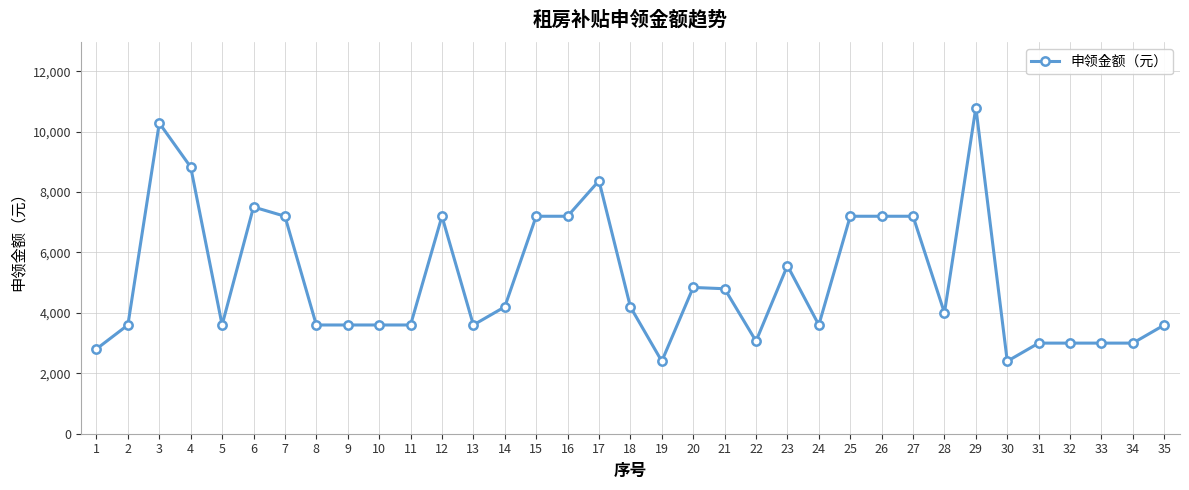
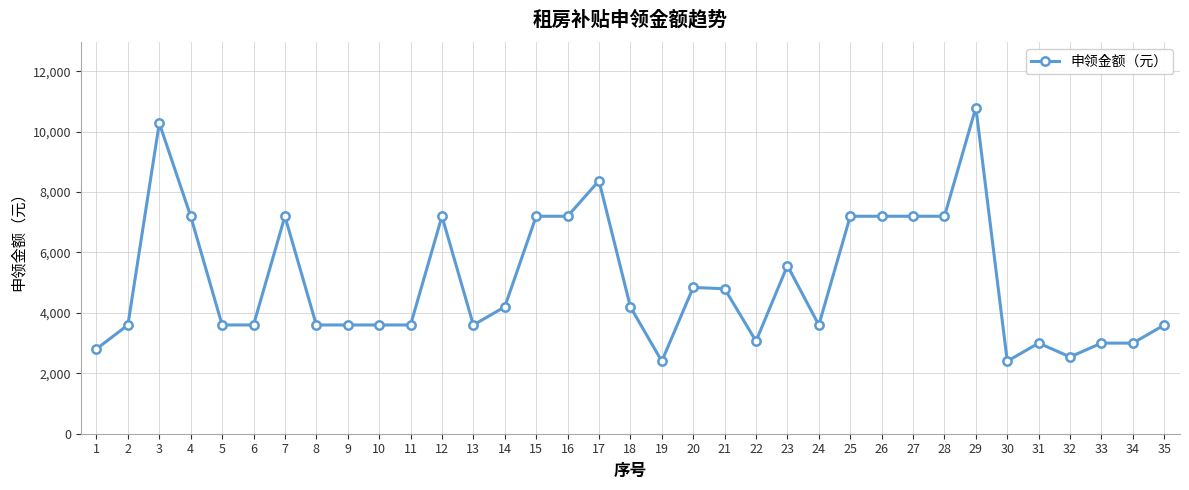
4: 8,800 -> 7,200
6: 7,500 -> 3,600
28: 4,000 -> 7,200
32: 3,000 -> 2,500
